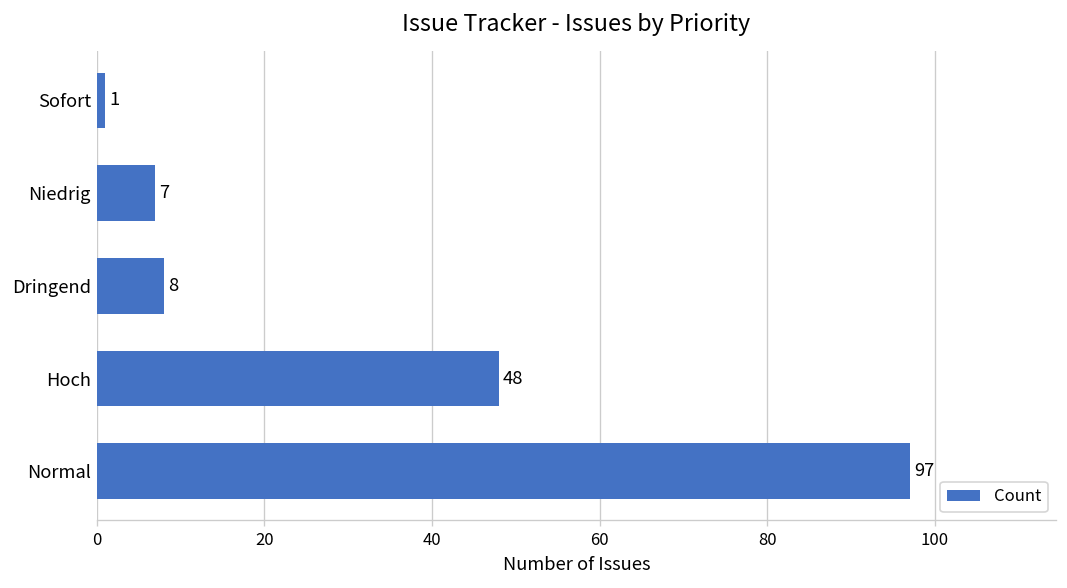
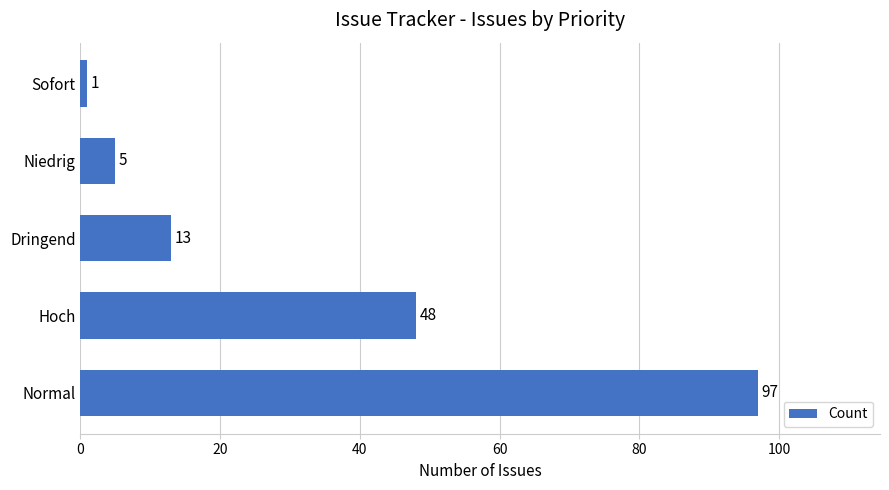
Niedrig: 7 -> 5
Dringend: 8 -> 13
